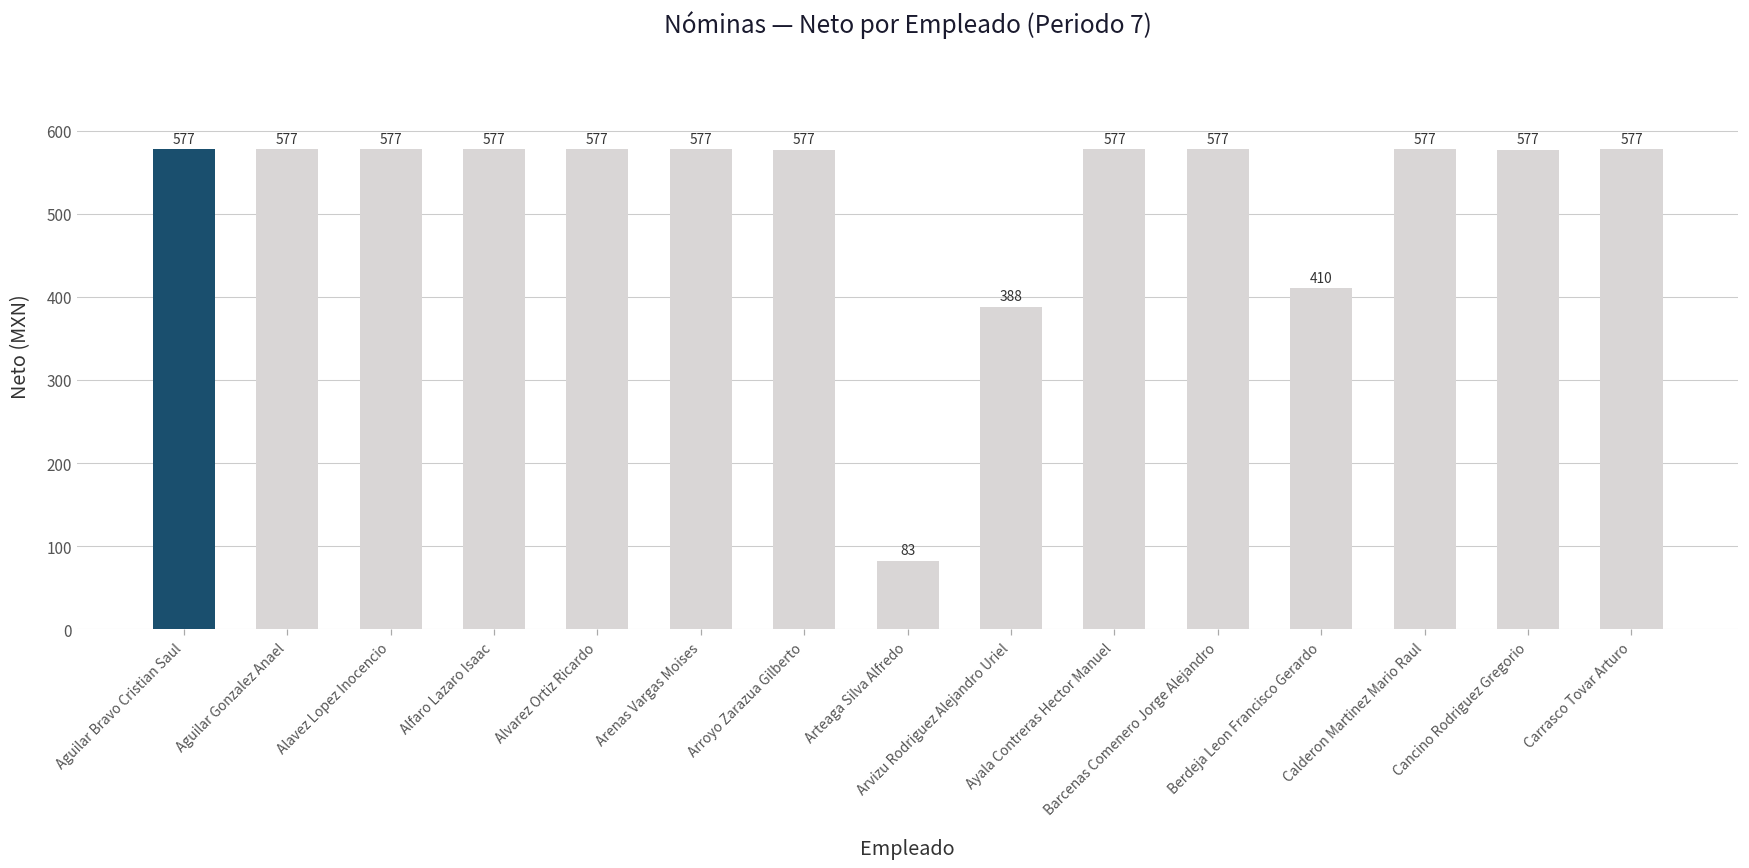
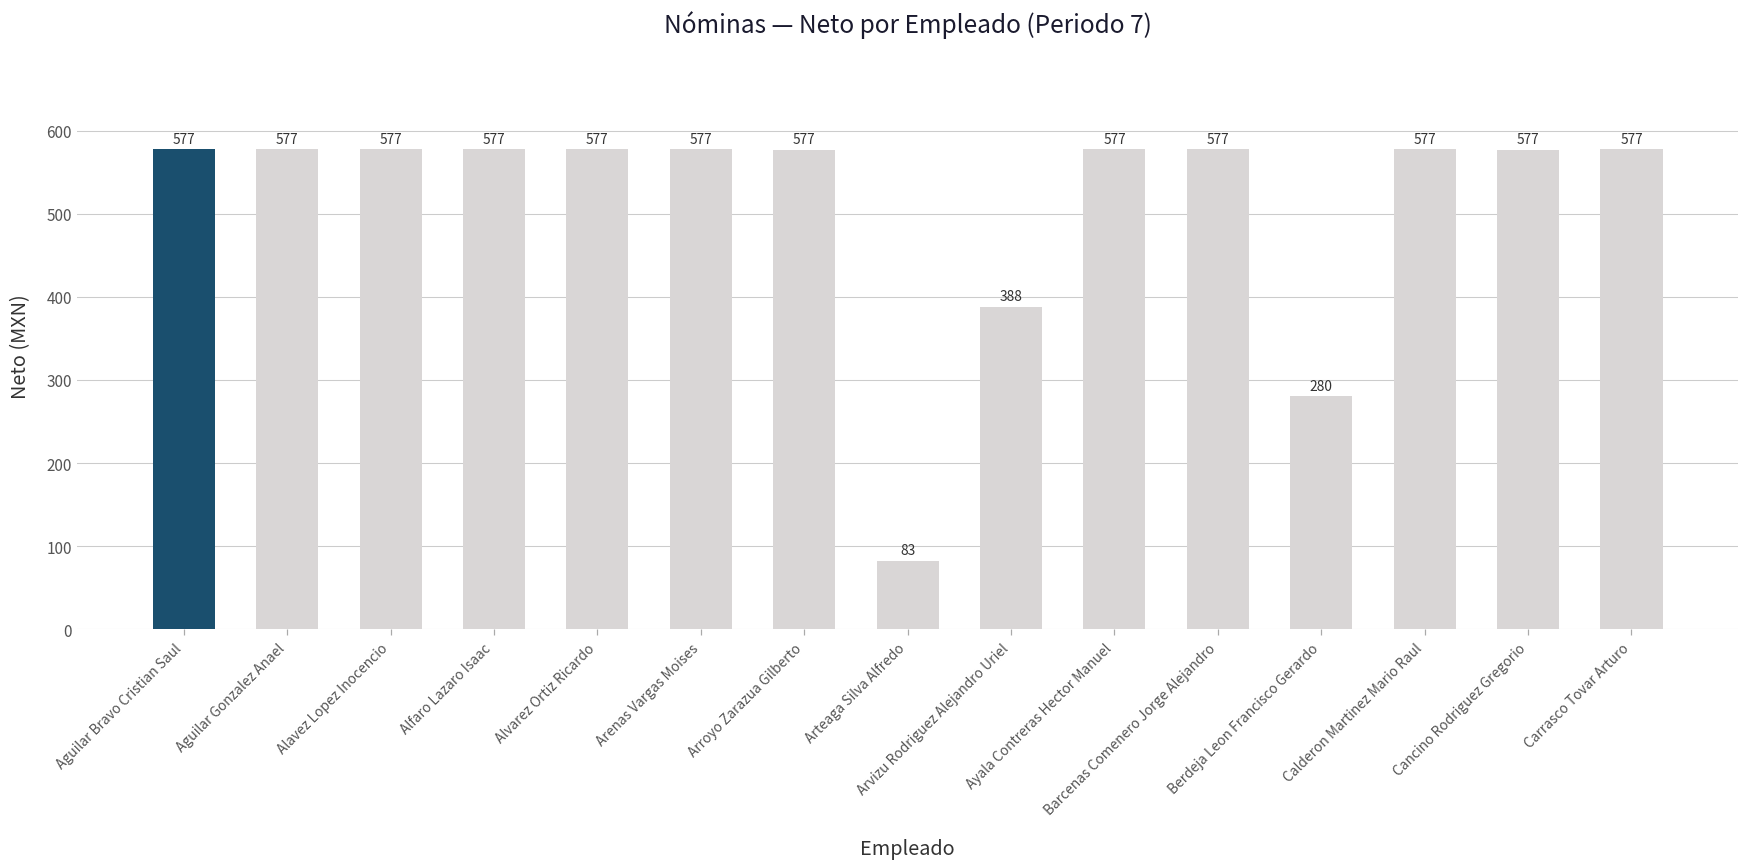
Berdeja Leon Francisco Gerardo: 410 -> 280
